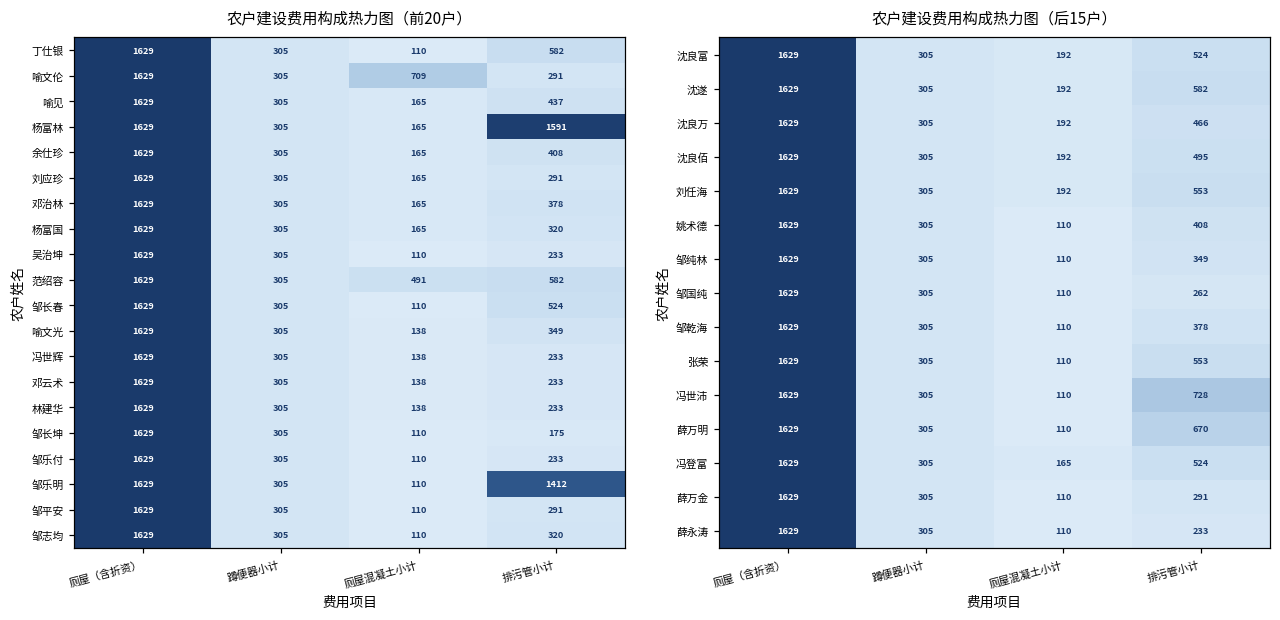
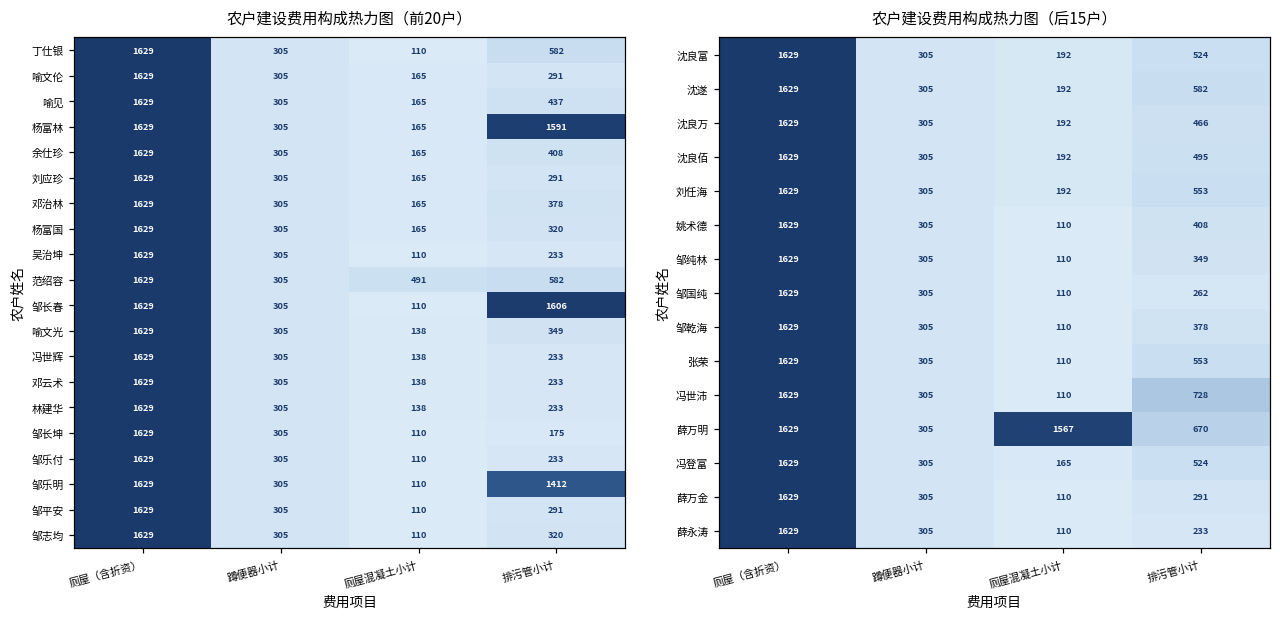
农户建设费用构成热力图（前20户）, 喻文伦, 厕屋混凝土小计: 709 -> 165
农户建设费用构成热力图（前20户）, 邹长春, 排污管小计: 524 -> 1606
农户建设费用构成热力图（后15户）, 薛万明, 厕屋混凝土小计: 110 -> 1567
